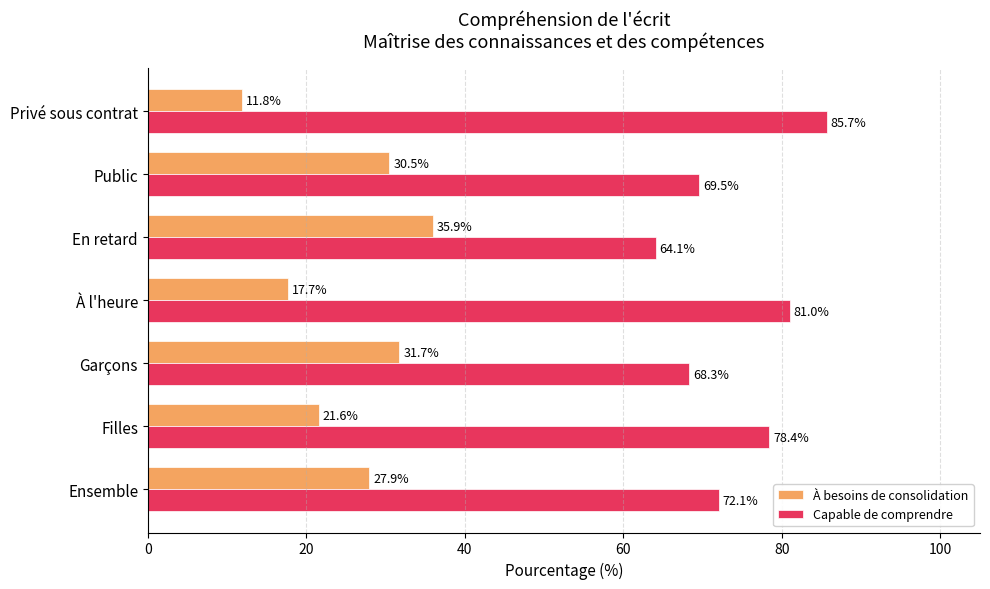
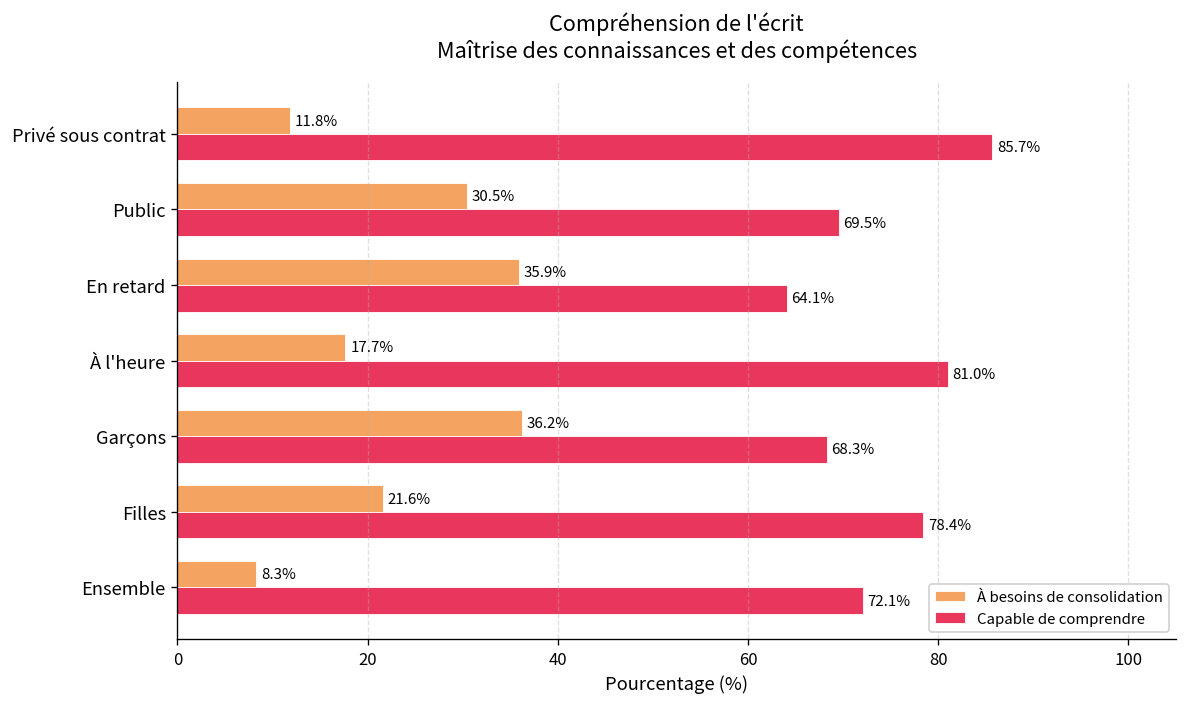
À besoins de consolidation, Garçons: 31.7% -> 36.2%
À besoins de consolidation, Ensemble: 27.9% -> 8.3%
